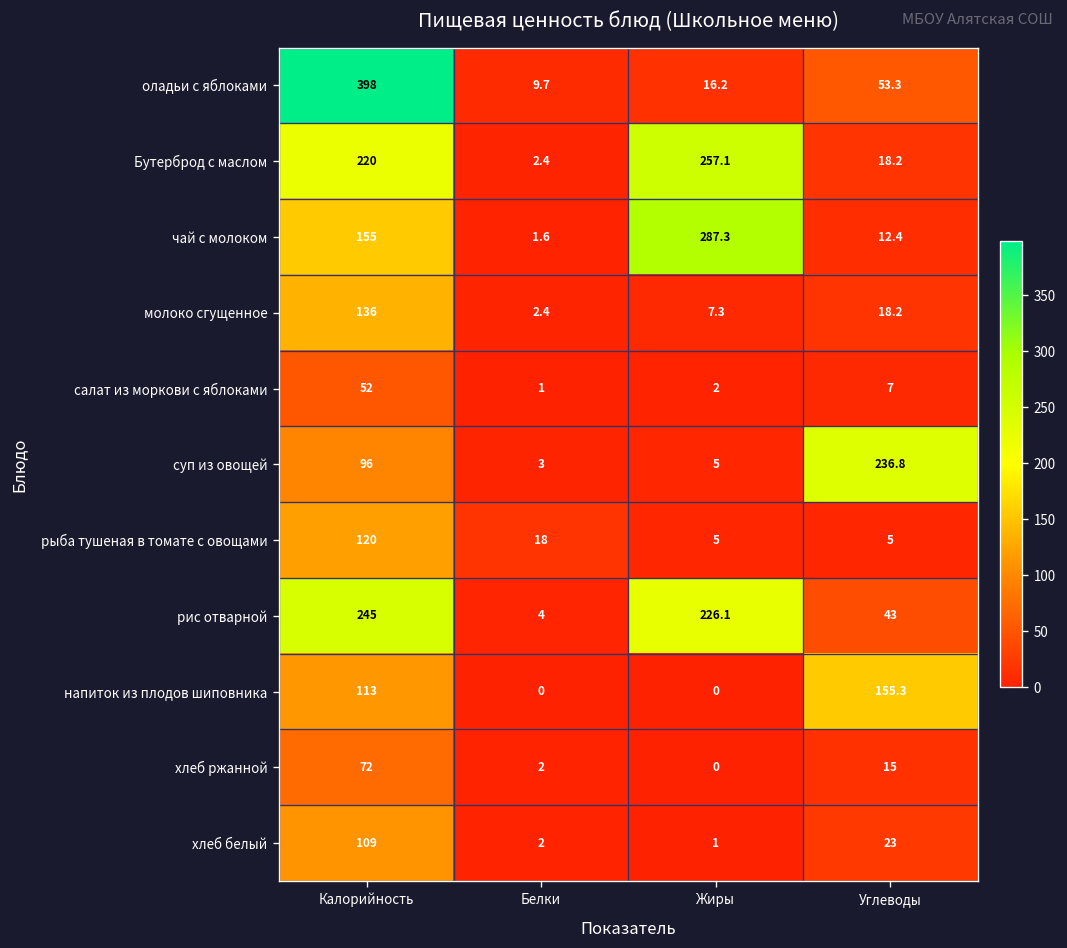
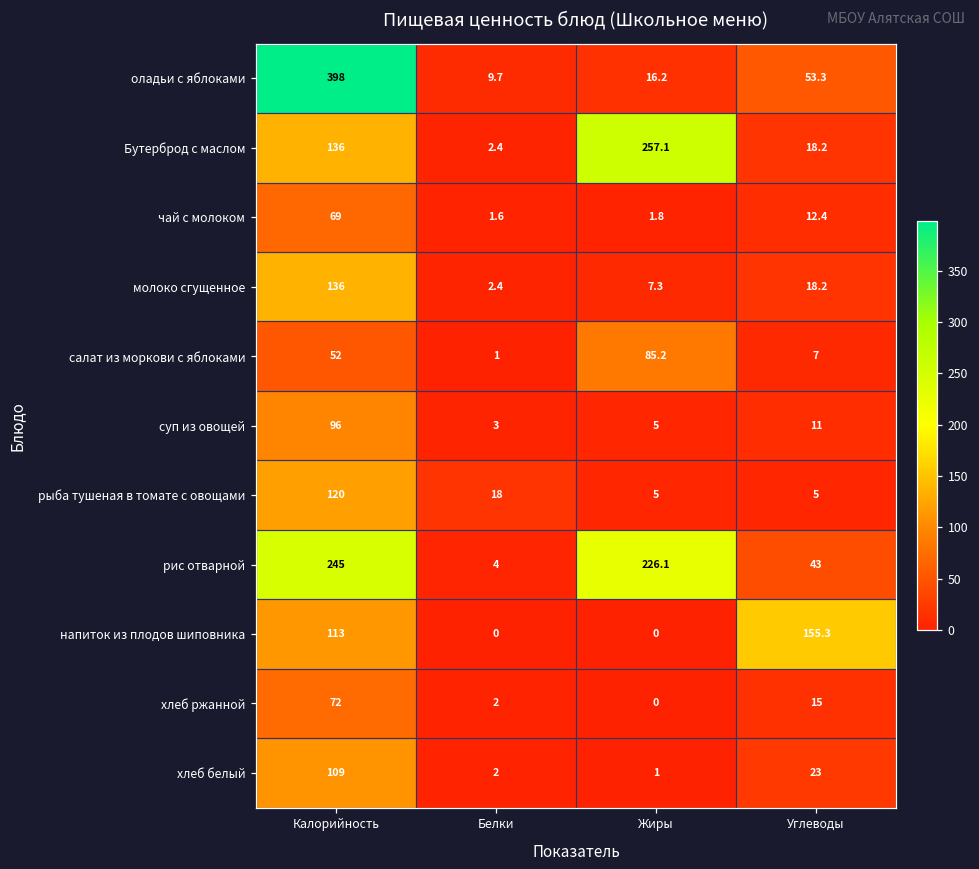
Бутерброд с маслом, Калорийность: 220 -> 136
чай с молоком, Калорийность: 155 -> 69
чай с молоком, Жиры: 287.3 -> 1.8
салат из моркови с яблоками, Жиры: 2 -> 85.2
суп из овощей, Углеводы: 236.8 -> 11
